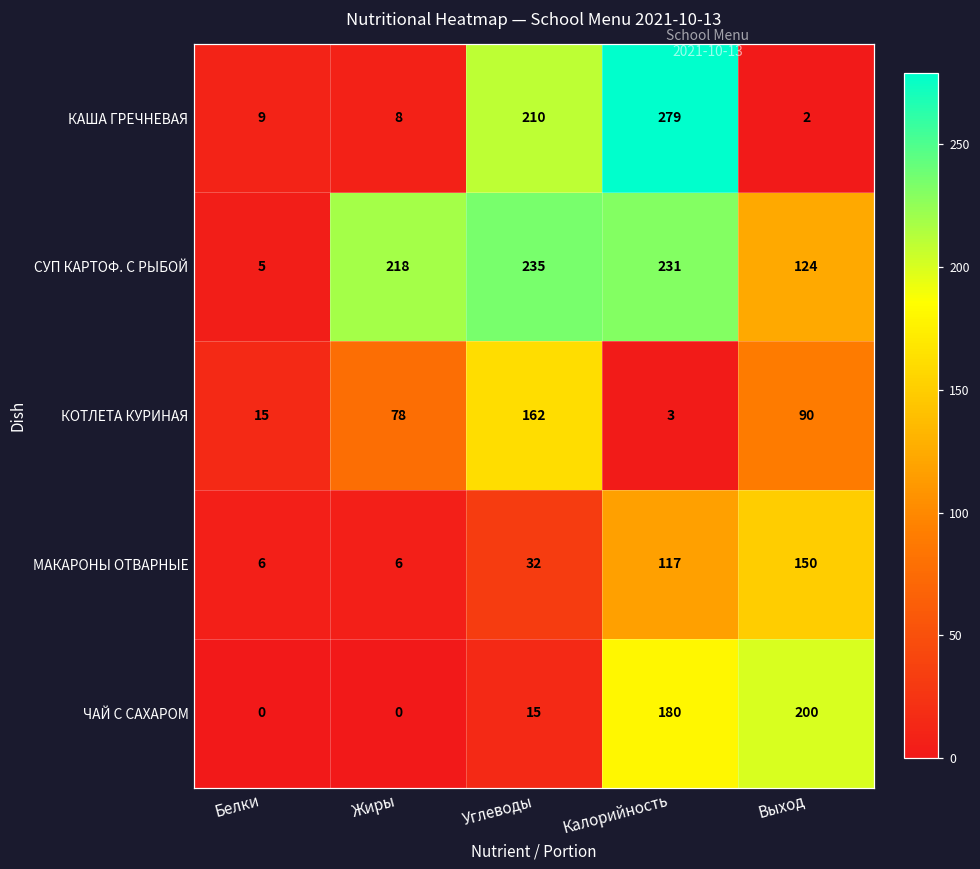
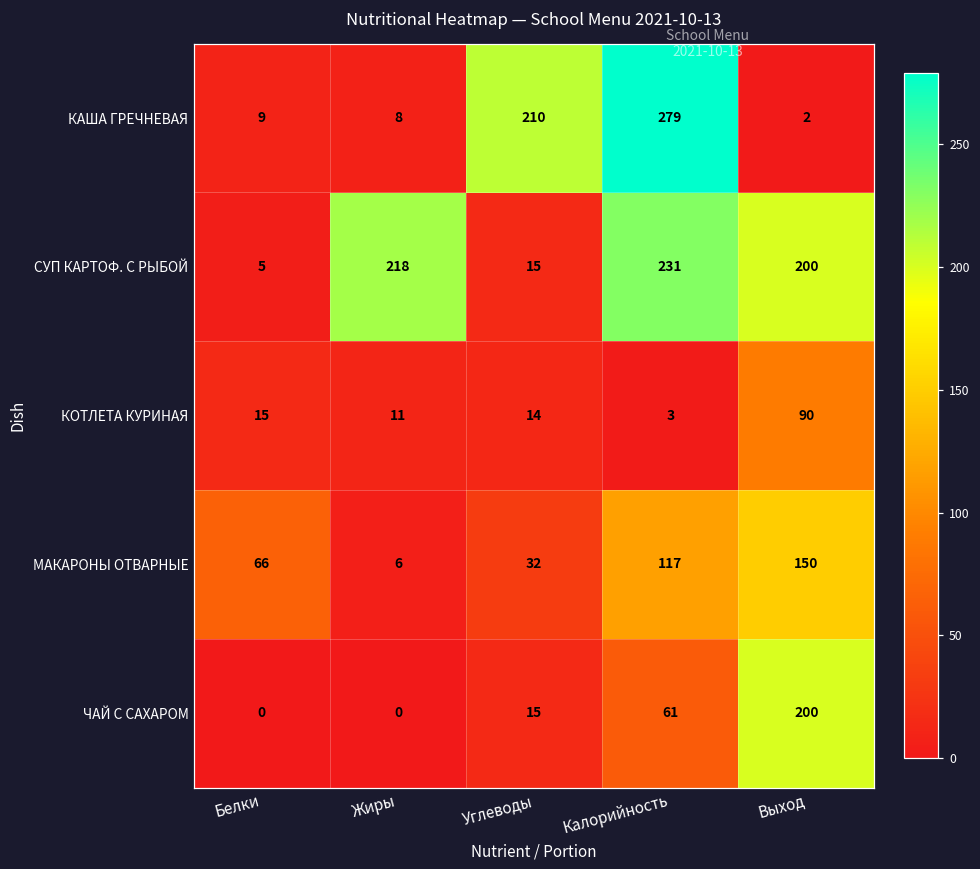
СУП КАРТОФ. С РЫБОЙ, Углеводы: 235 -> 15
СУП КАРТОФ. С РЫБОЙ, Выход: 124 -> 200
КОТЛЕТА КУРИНАЯ, Жиры: 78 -> 11
КОТЛЕТА КУРИНАЯ, Углеводы: 162 -> 14
МАКАРОНЫ ОТВАРНЫЕ, Белки: 6 -> 66
ЧАЙ С САХАРОМ, Калорийность: 180 -> 61
